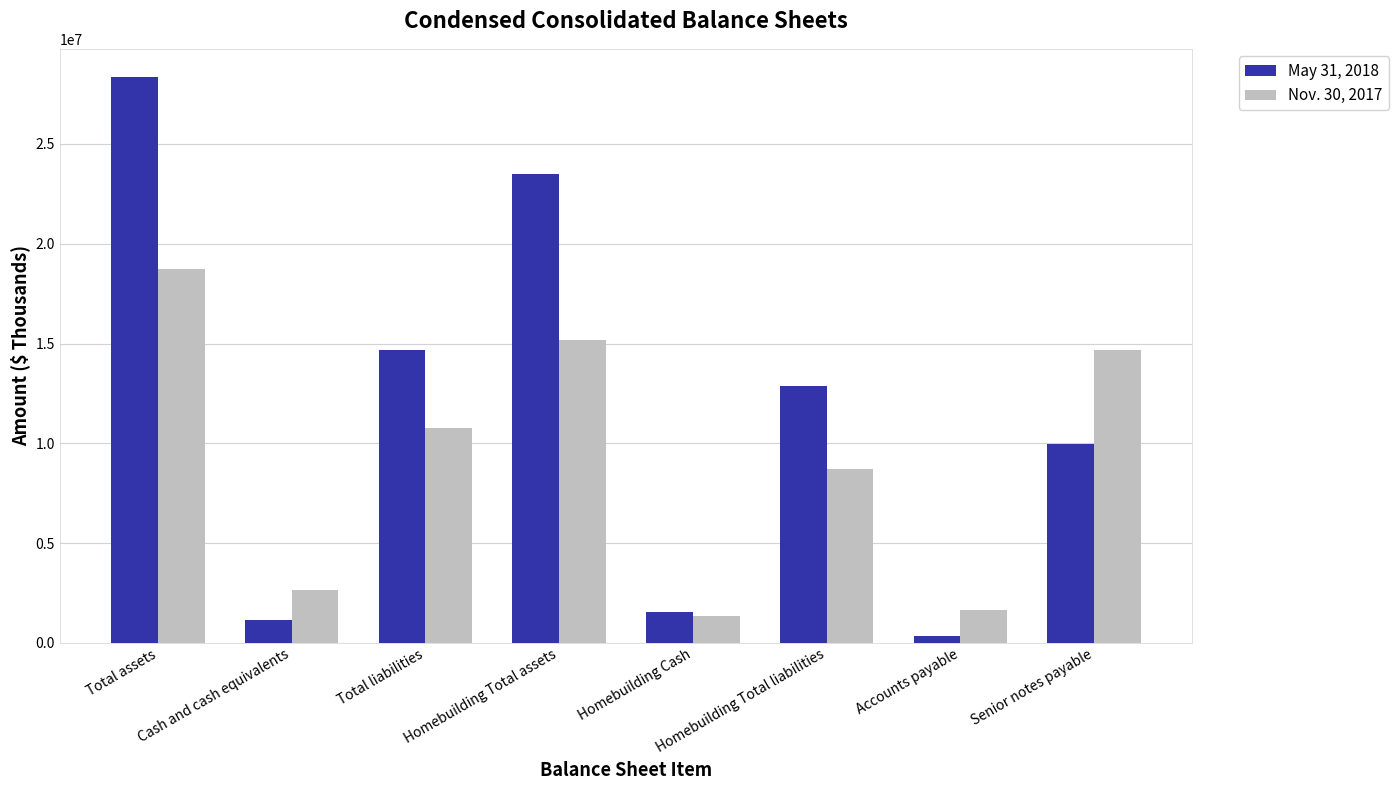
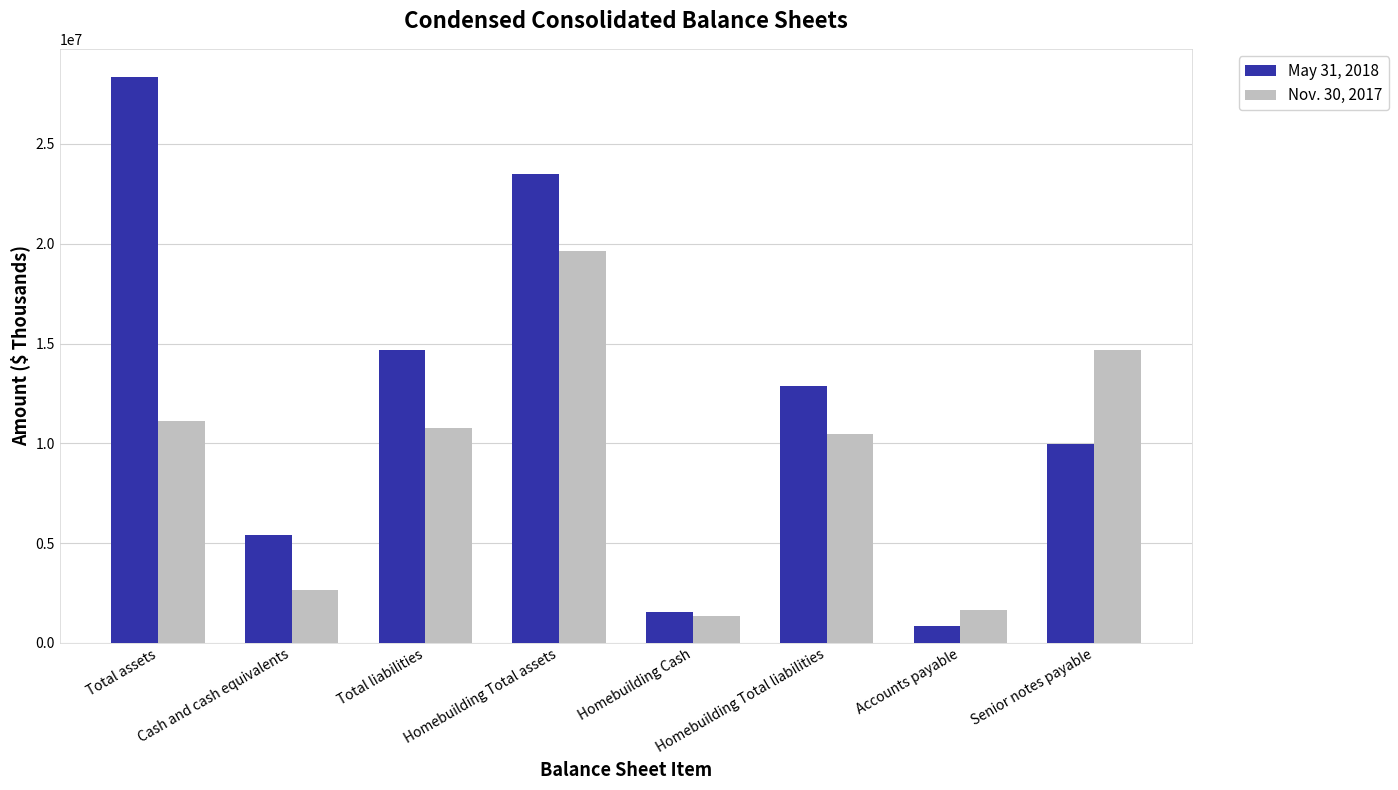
Nov. 30, 2017, Total assets: 18700000 -> 11100000
May 31, 2018, Cash and cash equivalents: 1200000 -> 5400000
Nov. 30, 2017, Homebuilding Total assets: 15200000 -> 19700000
Nov. 30, 2017, Homebuilding Total liabilities: 8700000 -> 10500000
May 31, 2018, Accounts payable: 300000 -> 800000
